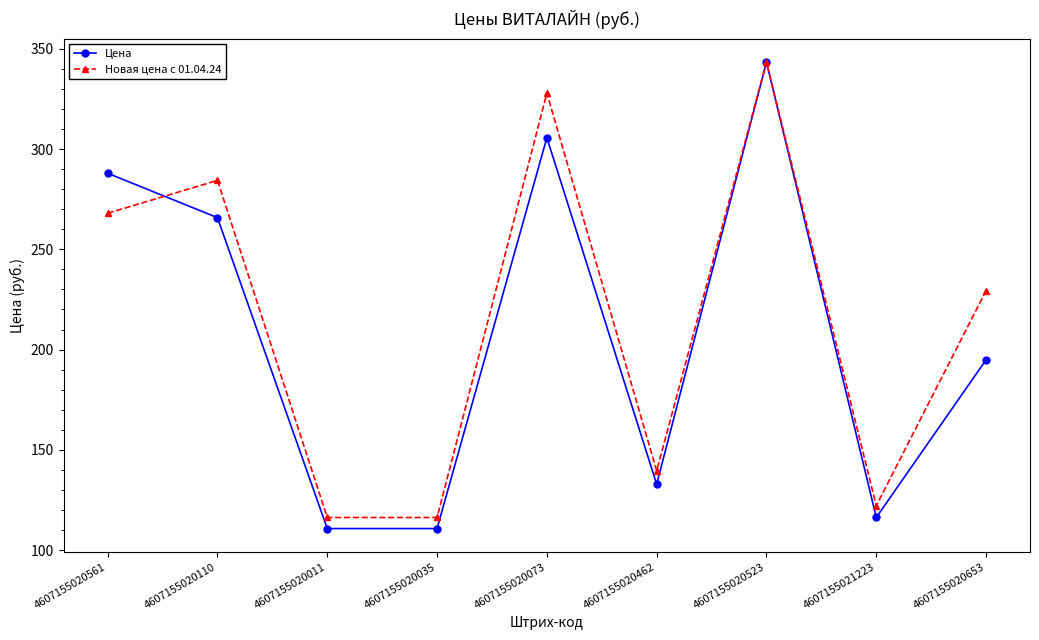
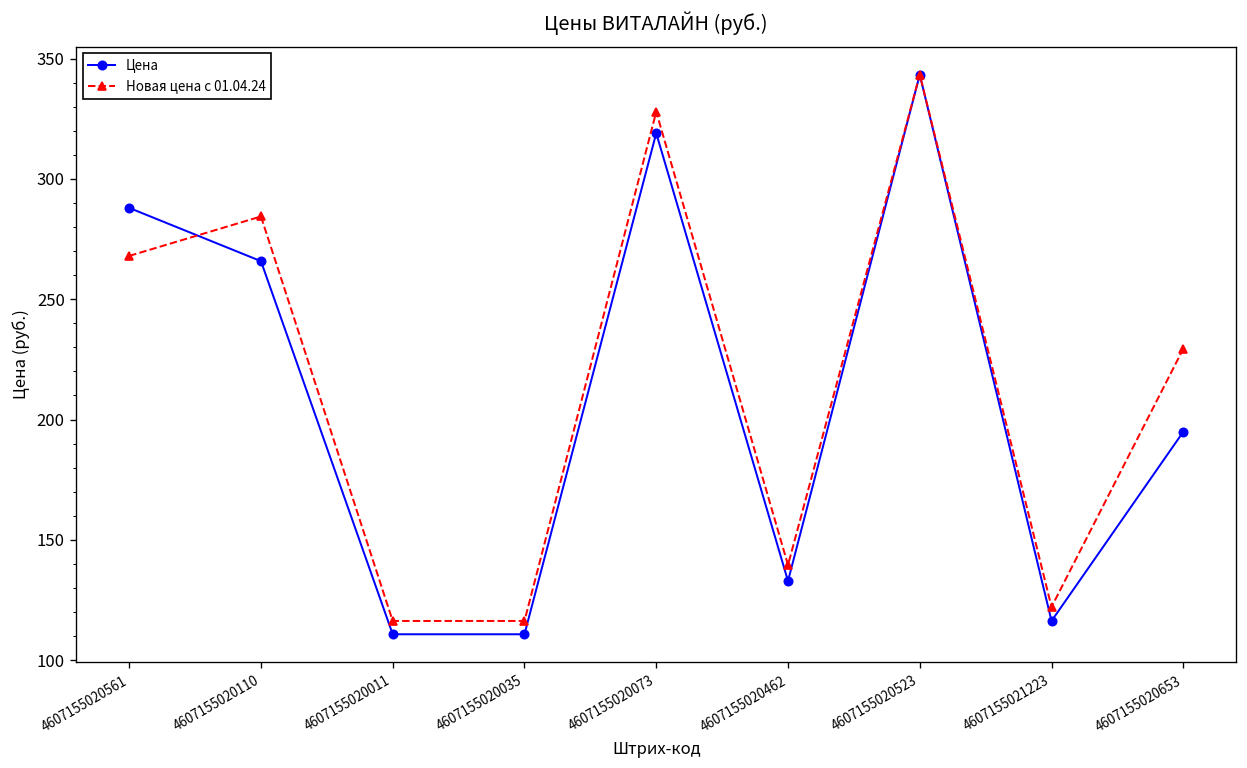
Цена, 4607155020073: 306 -> 319
